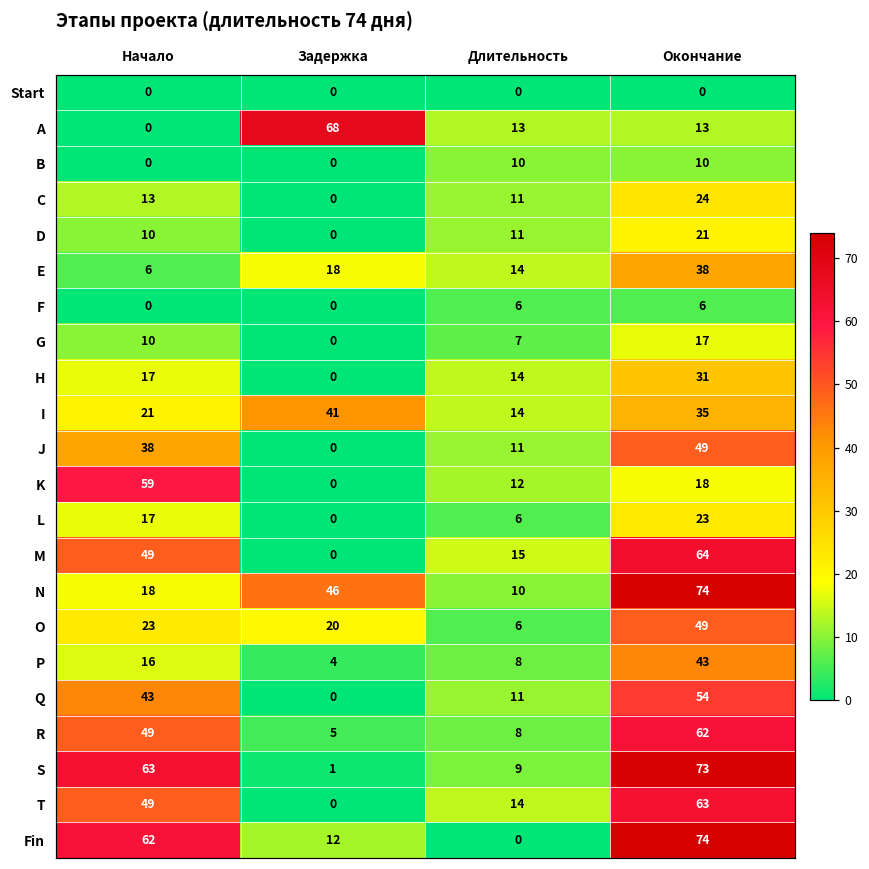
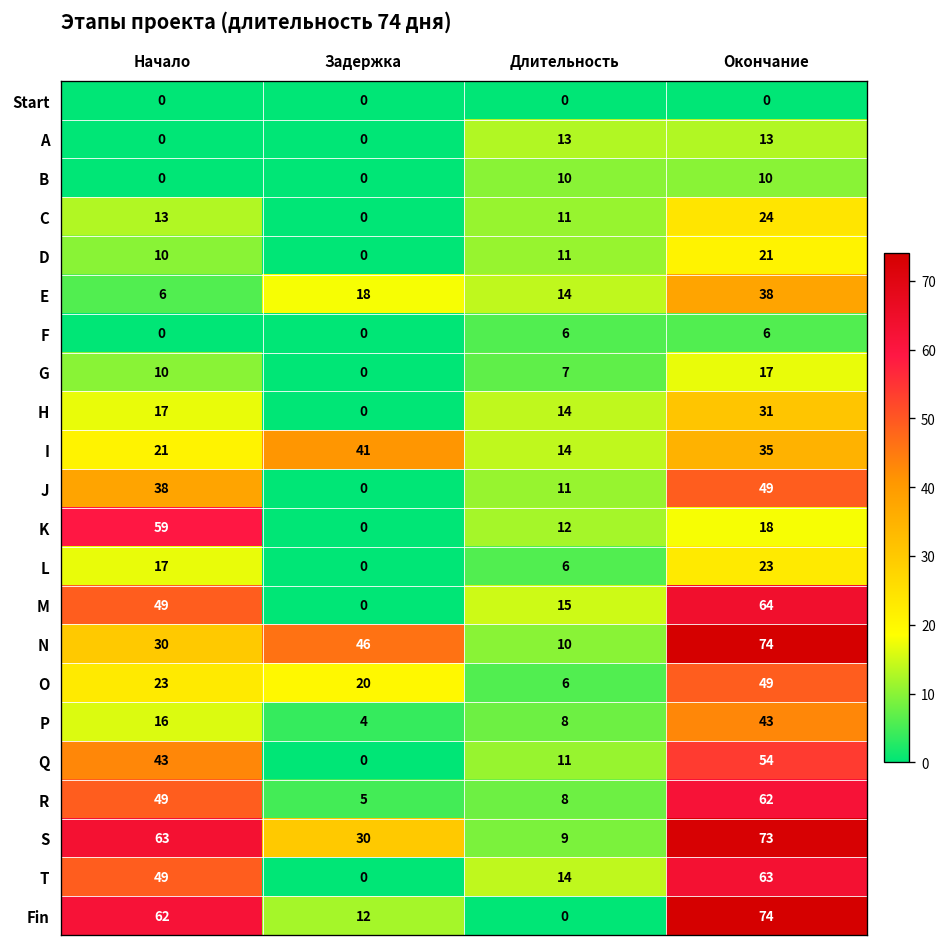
A, Задержка: 68 -> 0
N, Начало: 18 -> 30
S, Задержка: 1 -> 30
